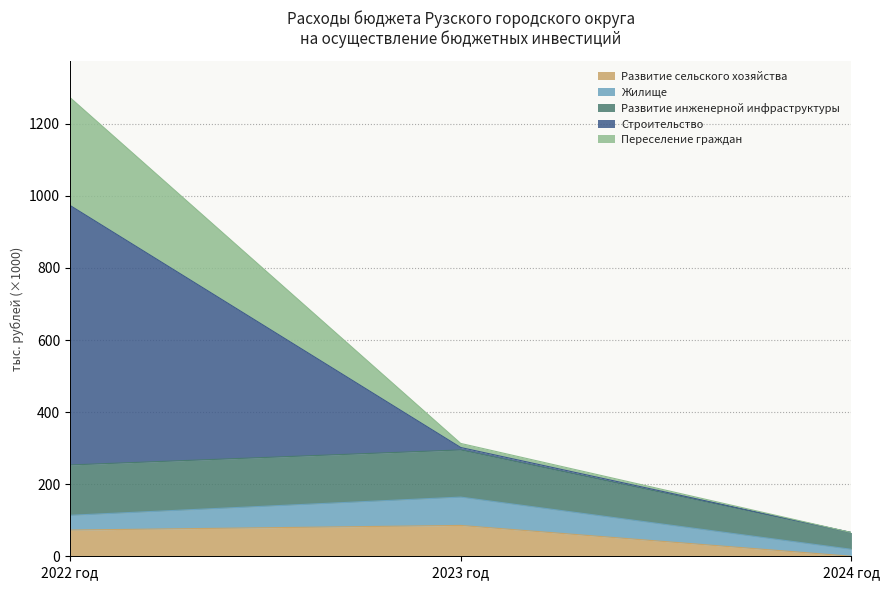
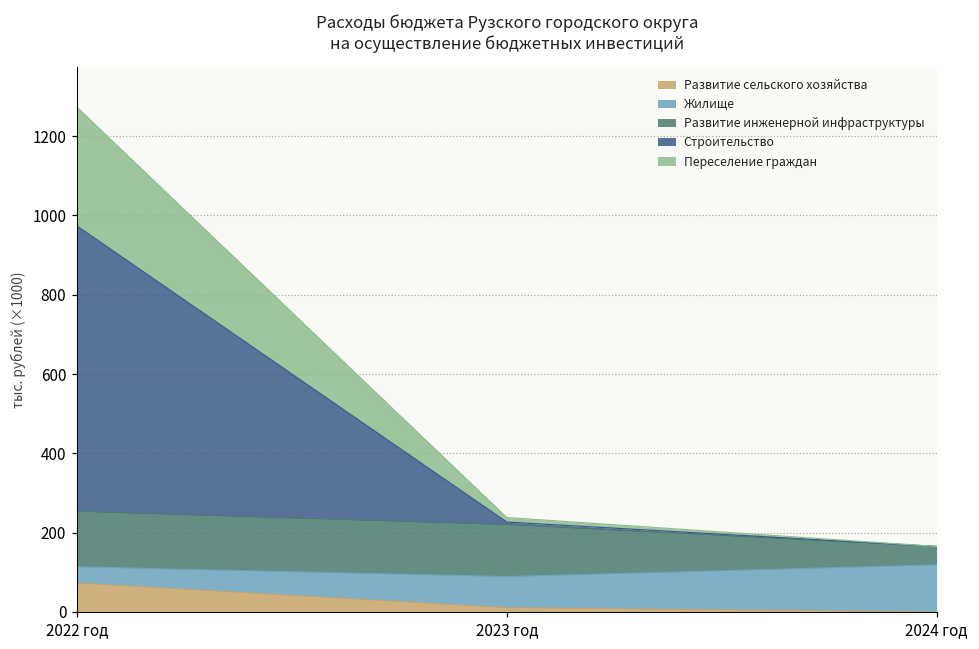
Развитие сельского хозяйства, 2023 год: 90 -> 10
Жилище, 2024 год: 20 -> 120
